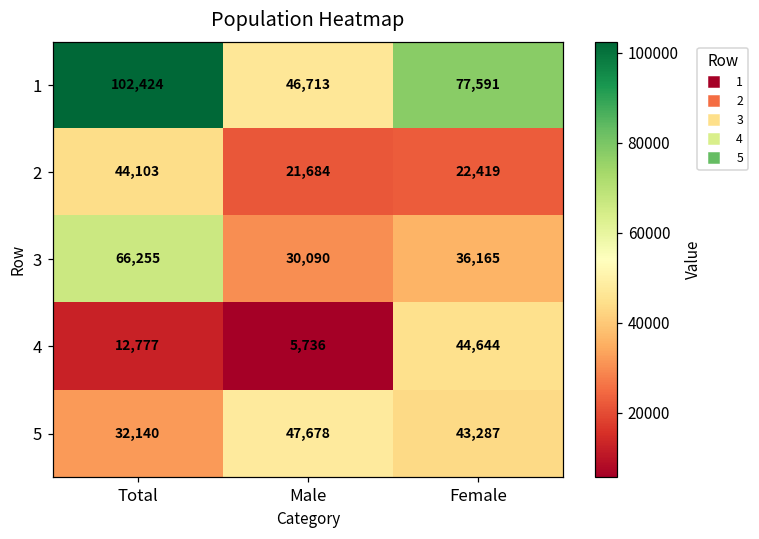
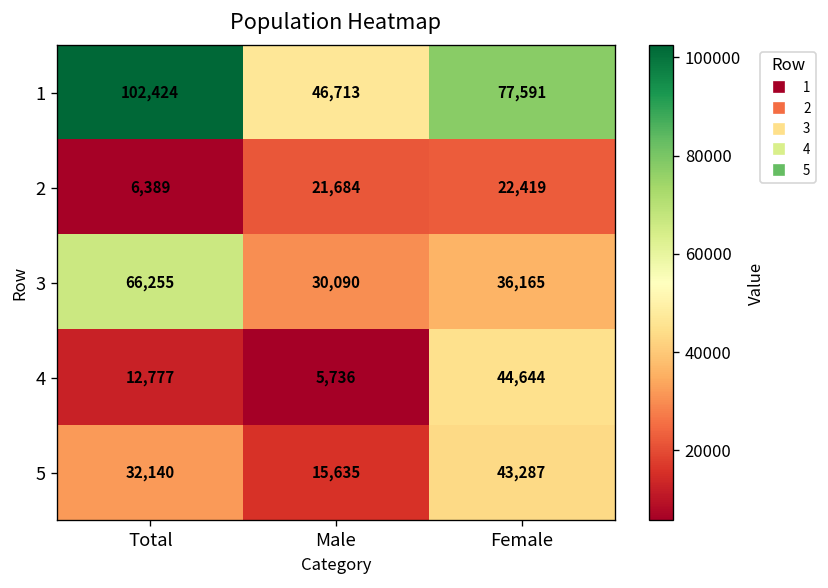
2, Total: 44,103 -> 6,389
5, Male: 47,678 -> 15,635
